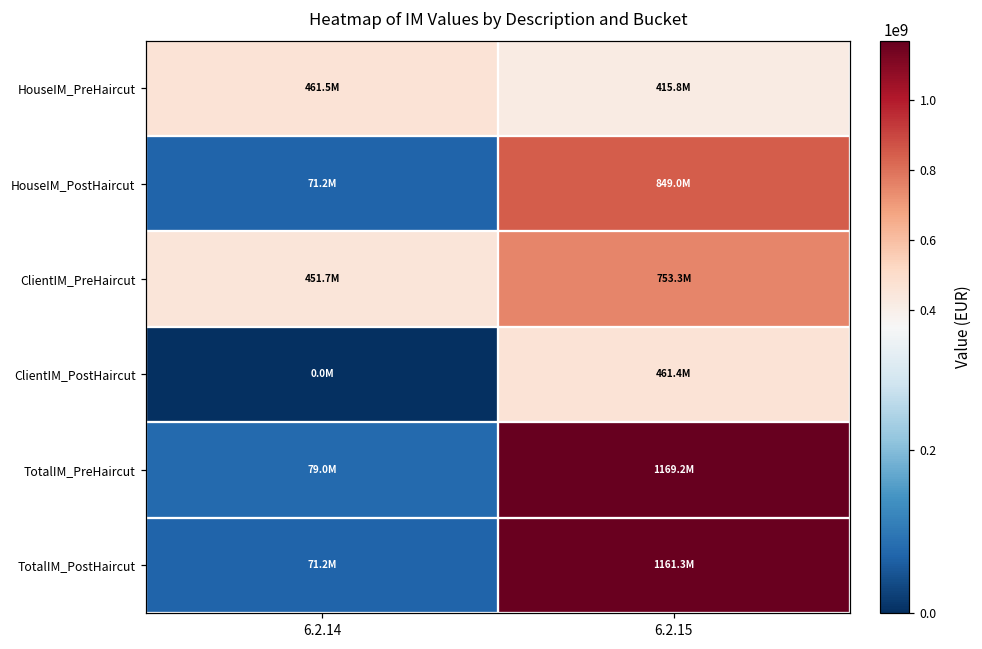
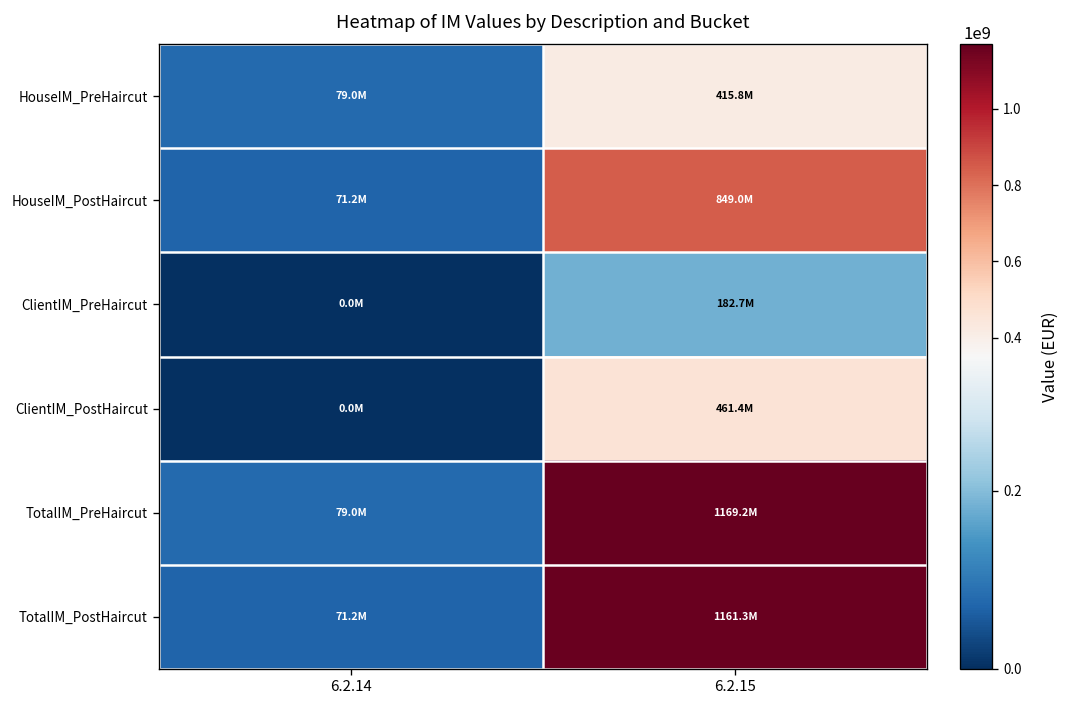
HouseIM_PreHaircut, 6.2.14: 461.5M -> 79.0M
ClientIM_PreHaircut, 6.2.14: 451.7M -> 0.0M
ClientIM_PreHaircut, 6.2.15: 753.3M -> 182.7M
